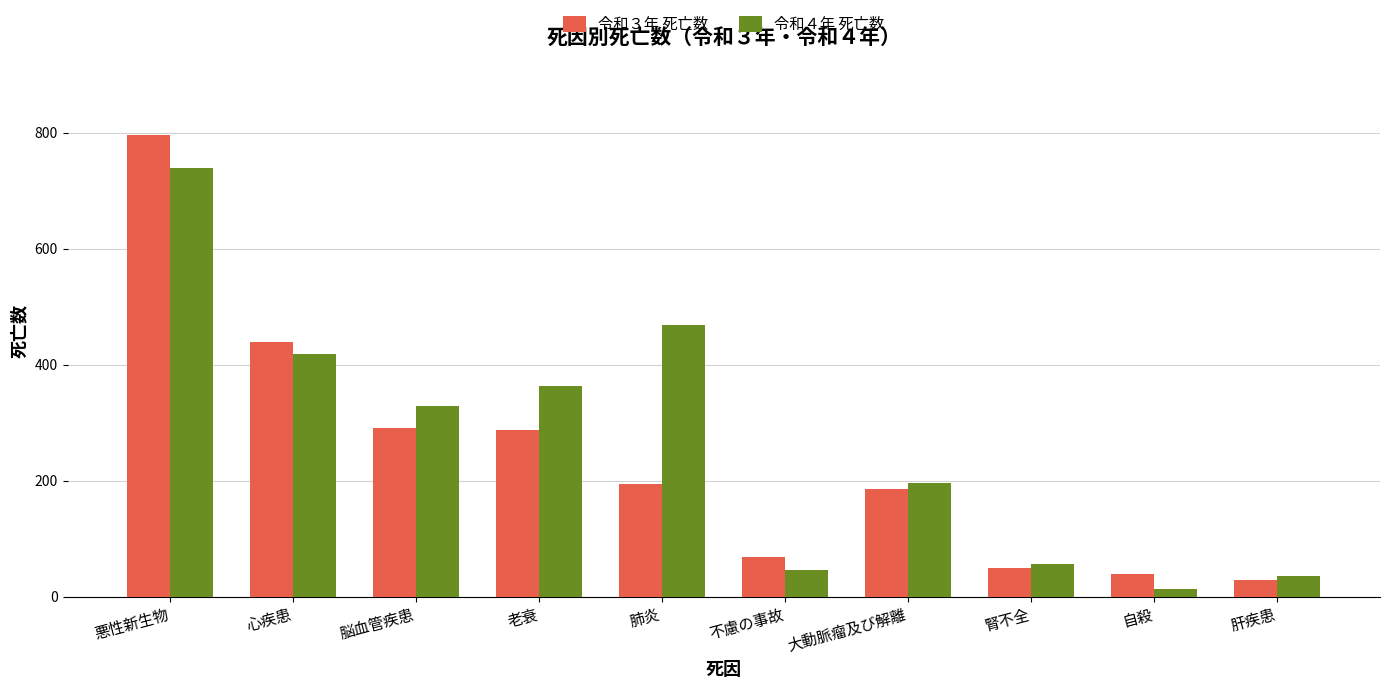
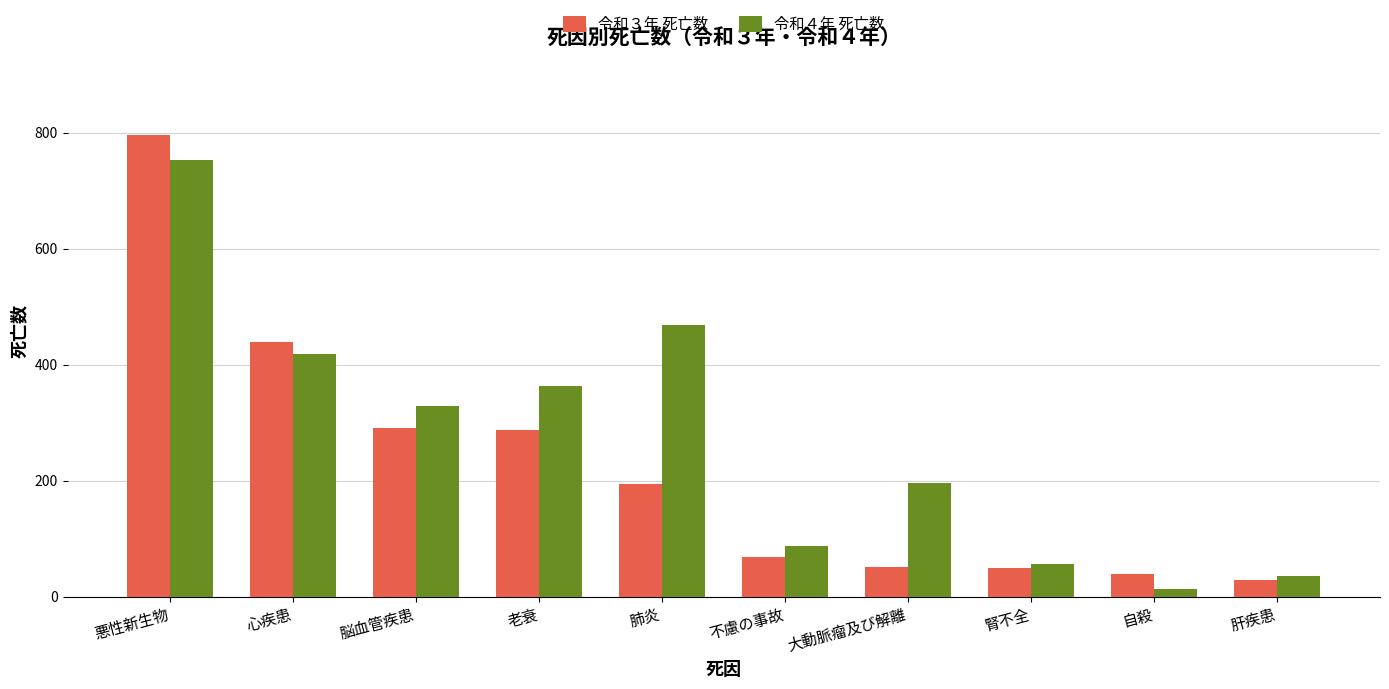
令和４年 死亡数, 悪性新生物: 740 -> 750
令和４年 死亡数, 不慮の事故: 50 -> 90
令和３年 死亡数, 大動脈瘤及び解離: 190 -> 50
